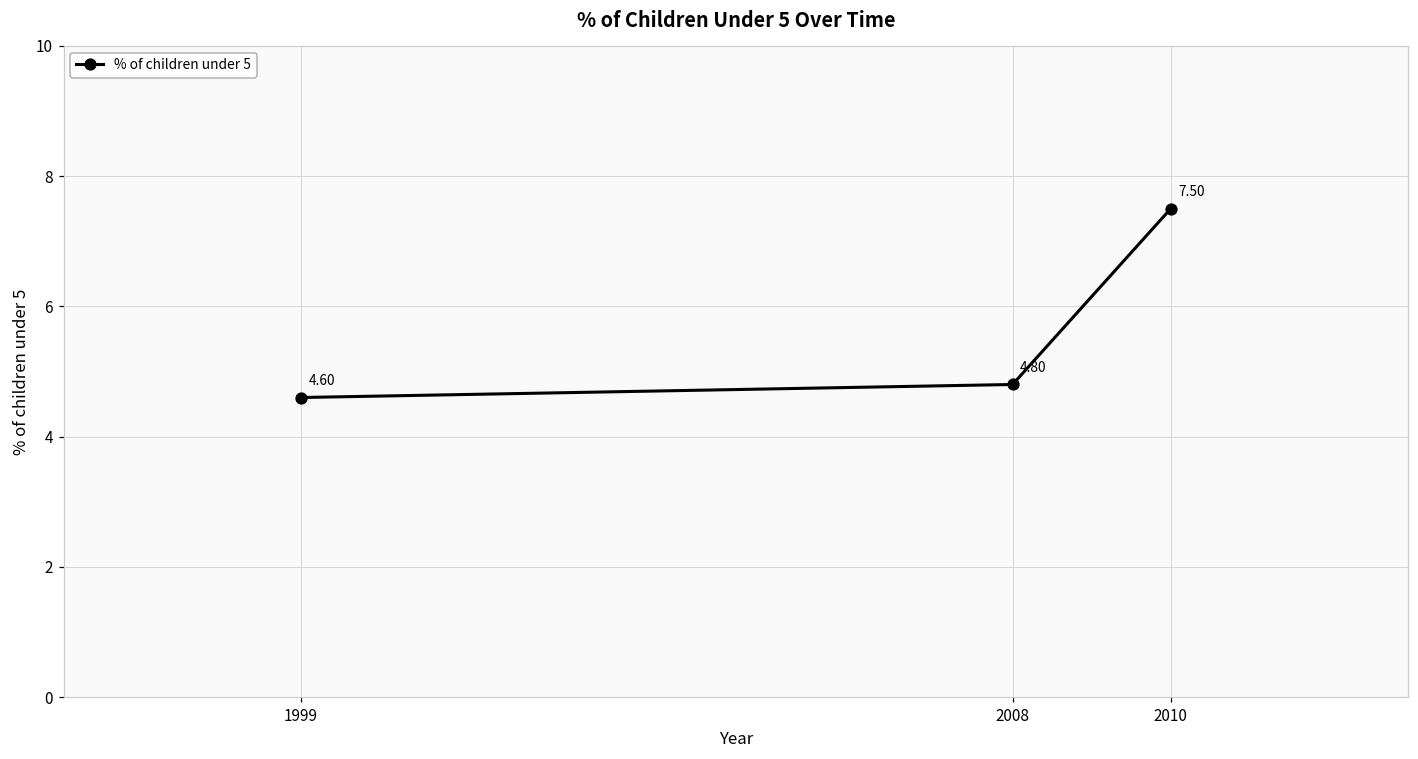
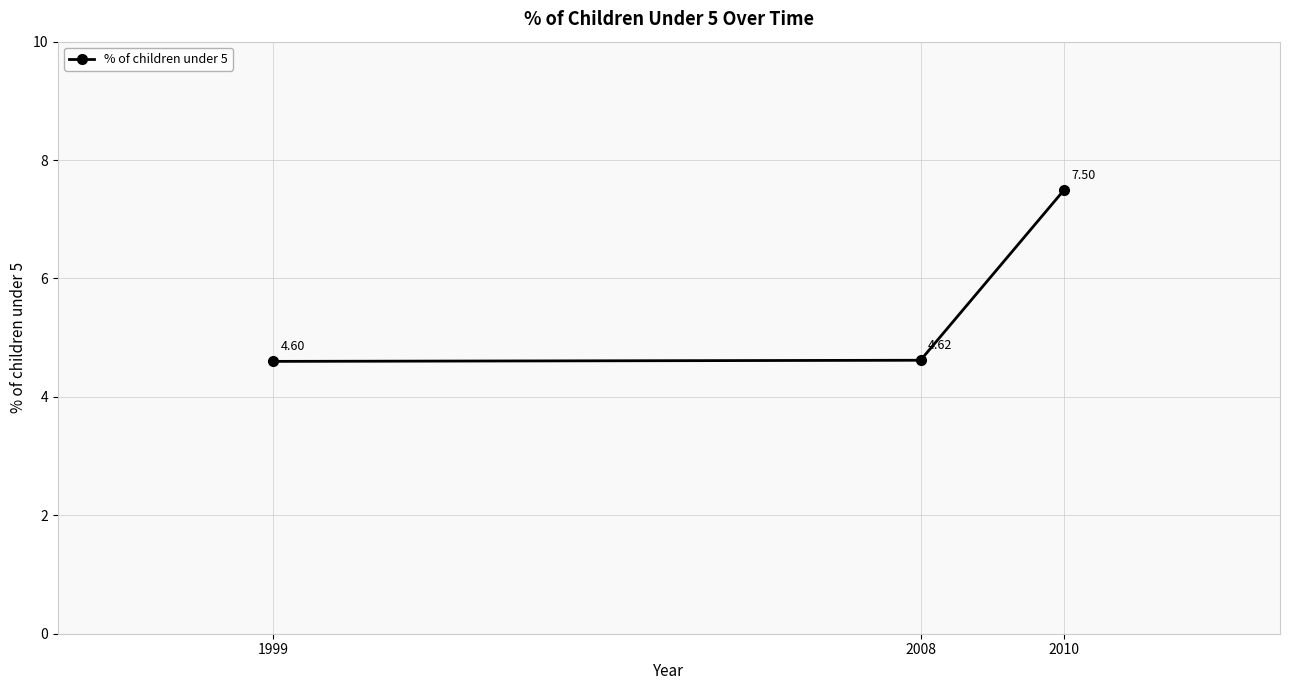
2008: 4.80 -> 4.62
